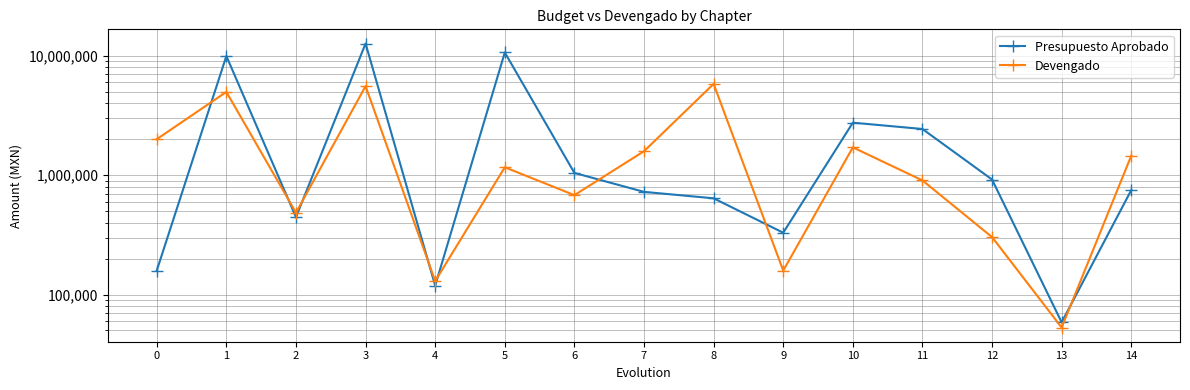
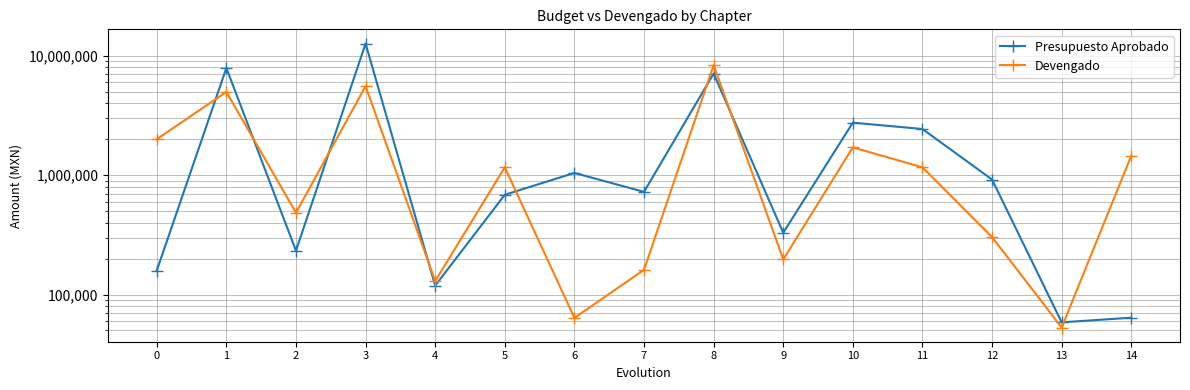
Presupuesto Aprobado, 1: 10,000,000 -> 8,000,000
Presupuesto Aprobado, 2: 450,000 -> 230,000
Presupuesto Aprobado, 5: 11,000,000 -> 700,000
Devengado, 6: 700,000 -> 60,000
Devengado, 7: 1,600,000 -> 160,000
Presupuesto Aprobado, 8: 600,000 -> 7,000,000
Devengado, 8: 6,000,000 -> 8,000,000
Devengado, 9: 160,000 -> 200,000
Devengado, 11: 900,000 -> 1,200,000
Presupuesto Aprobado, 14: 800,000 -> 60,000
